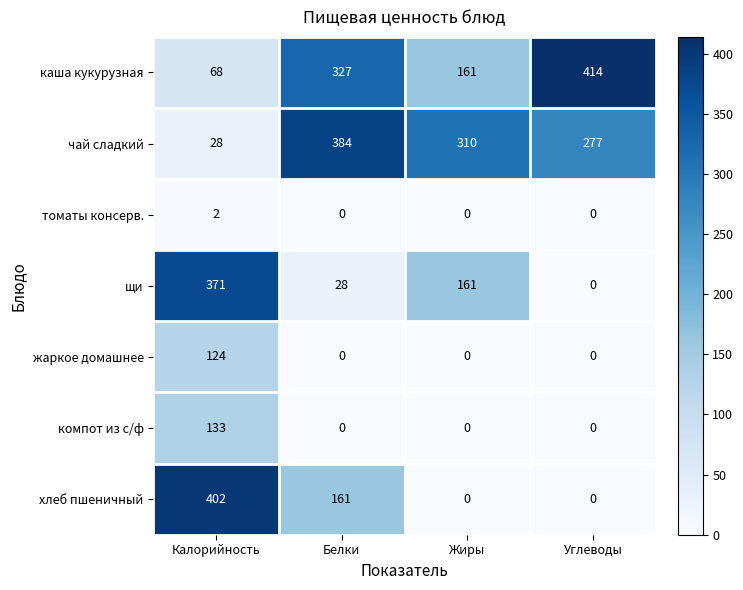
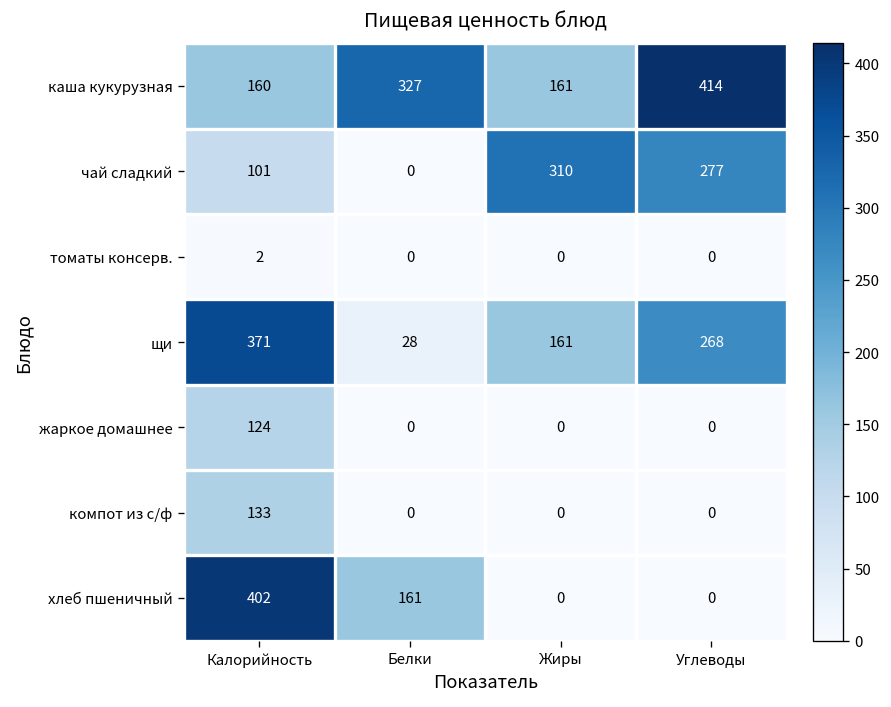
каша кукурузная, Калорийность: 68 -> 160
чай сладкий, Калорийность: 28 -> 101
чай сладкий, Белки: 384 -> 0
щи, Углеводы: 0 -> 268
